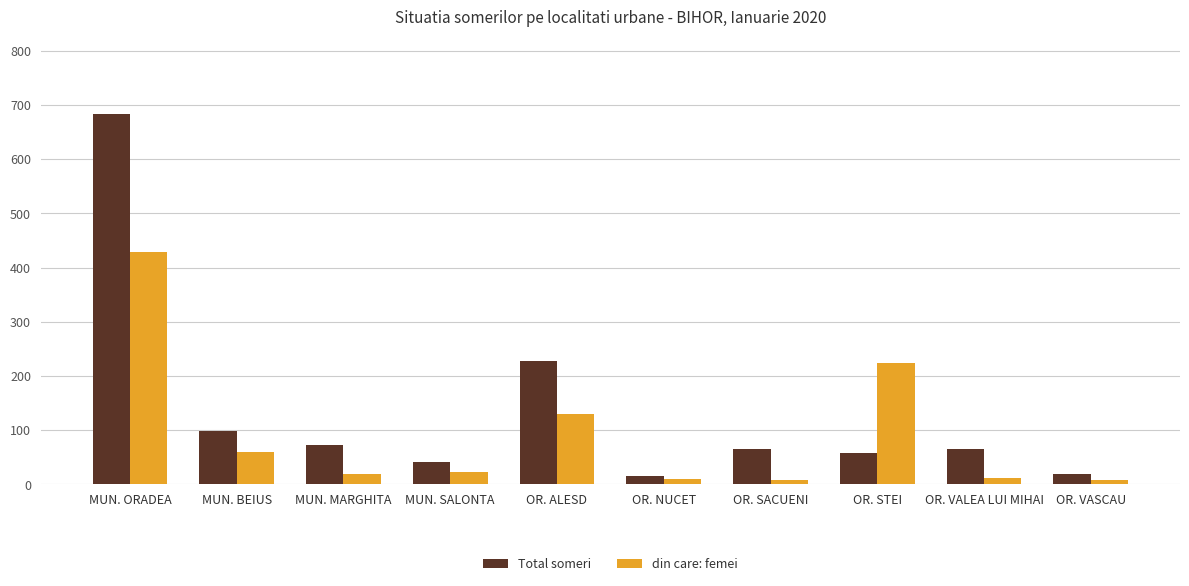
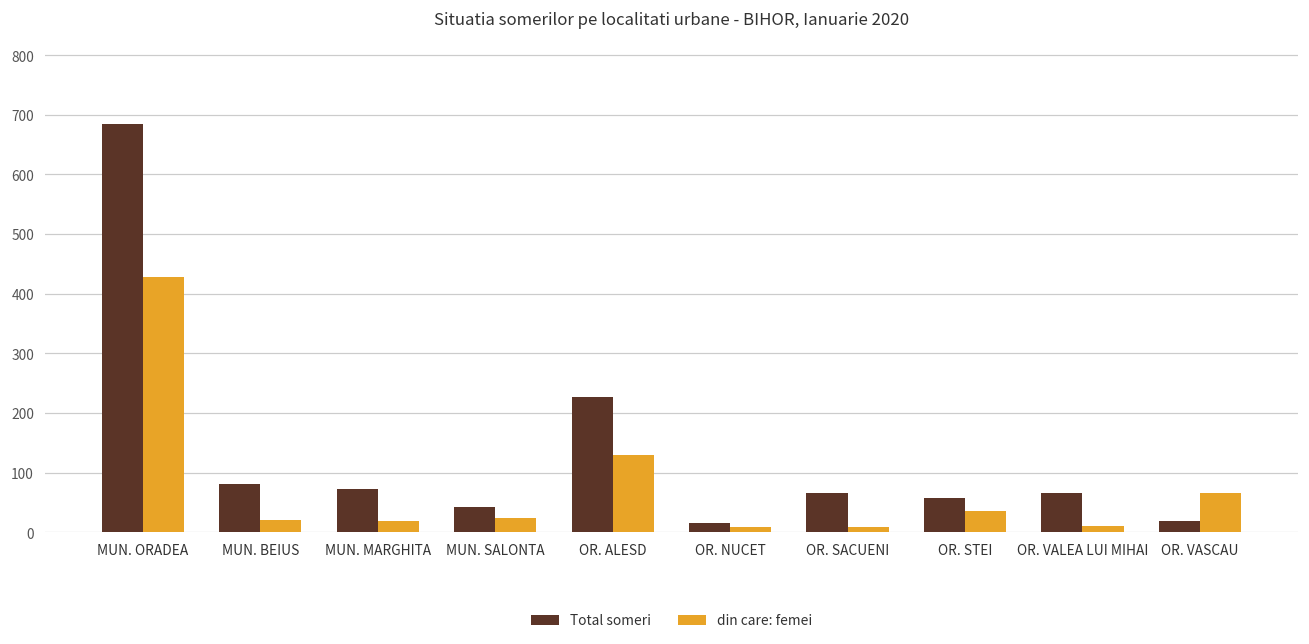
Total someri, MUN. BEIUS: 100 -> 80
din care: femei, MUN. BEIUS: 60 -> 20
din care: femei, OR. STEI: 220 -> 40
din care: femei, OR. VASCAU: 10 -> 70
